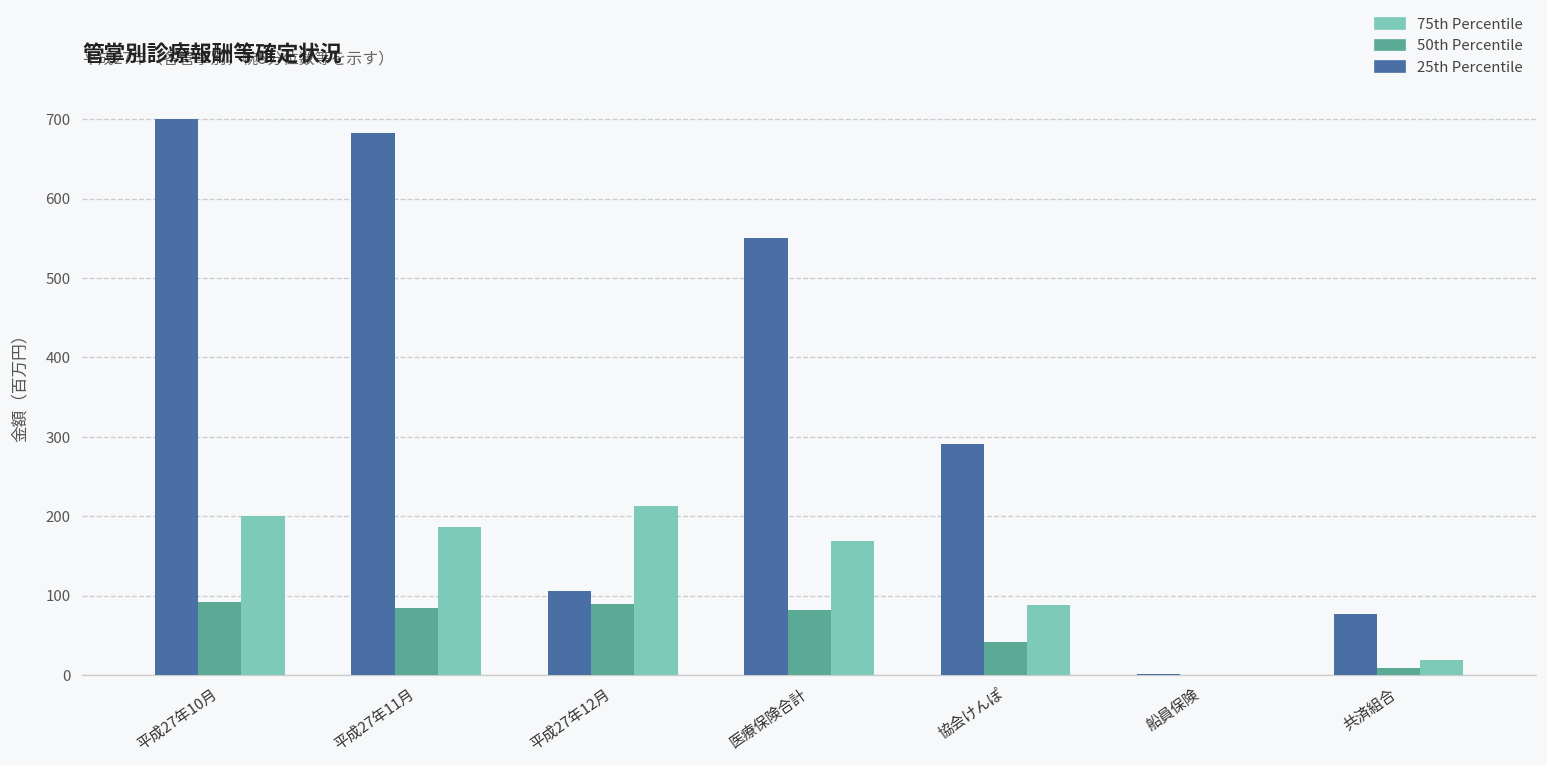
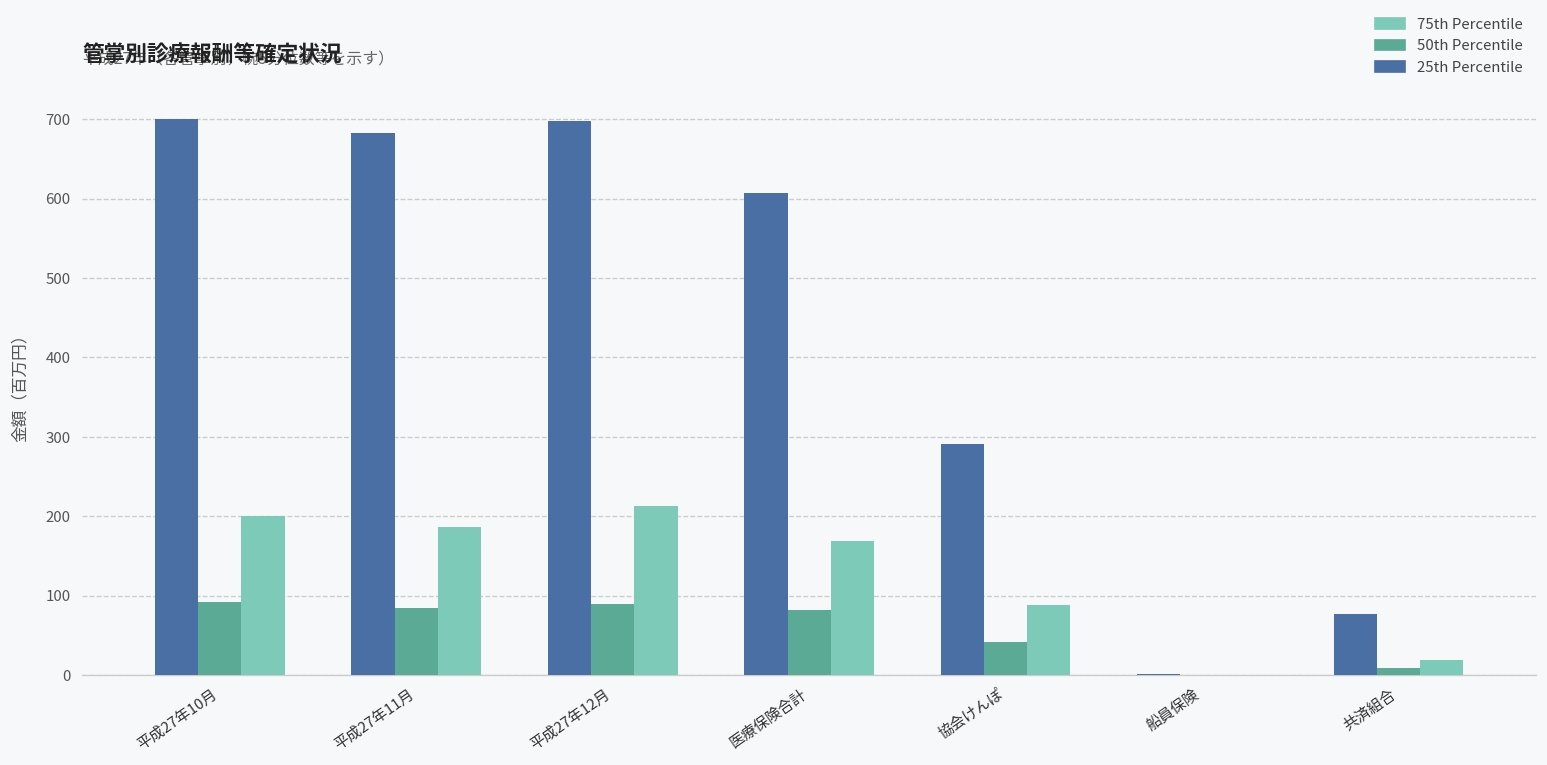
25th Percentile, 平成27年12月: 110 -> 700
25th Percentile, 医療保険合計: 550 -> 610
